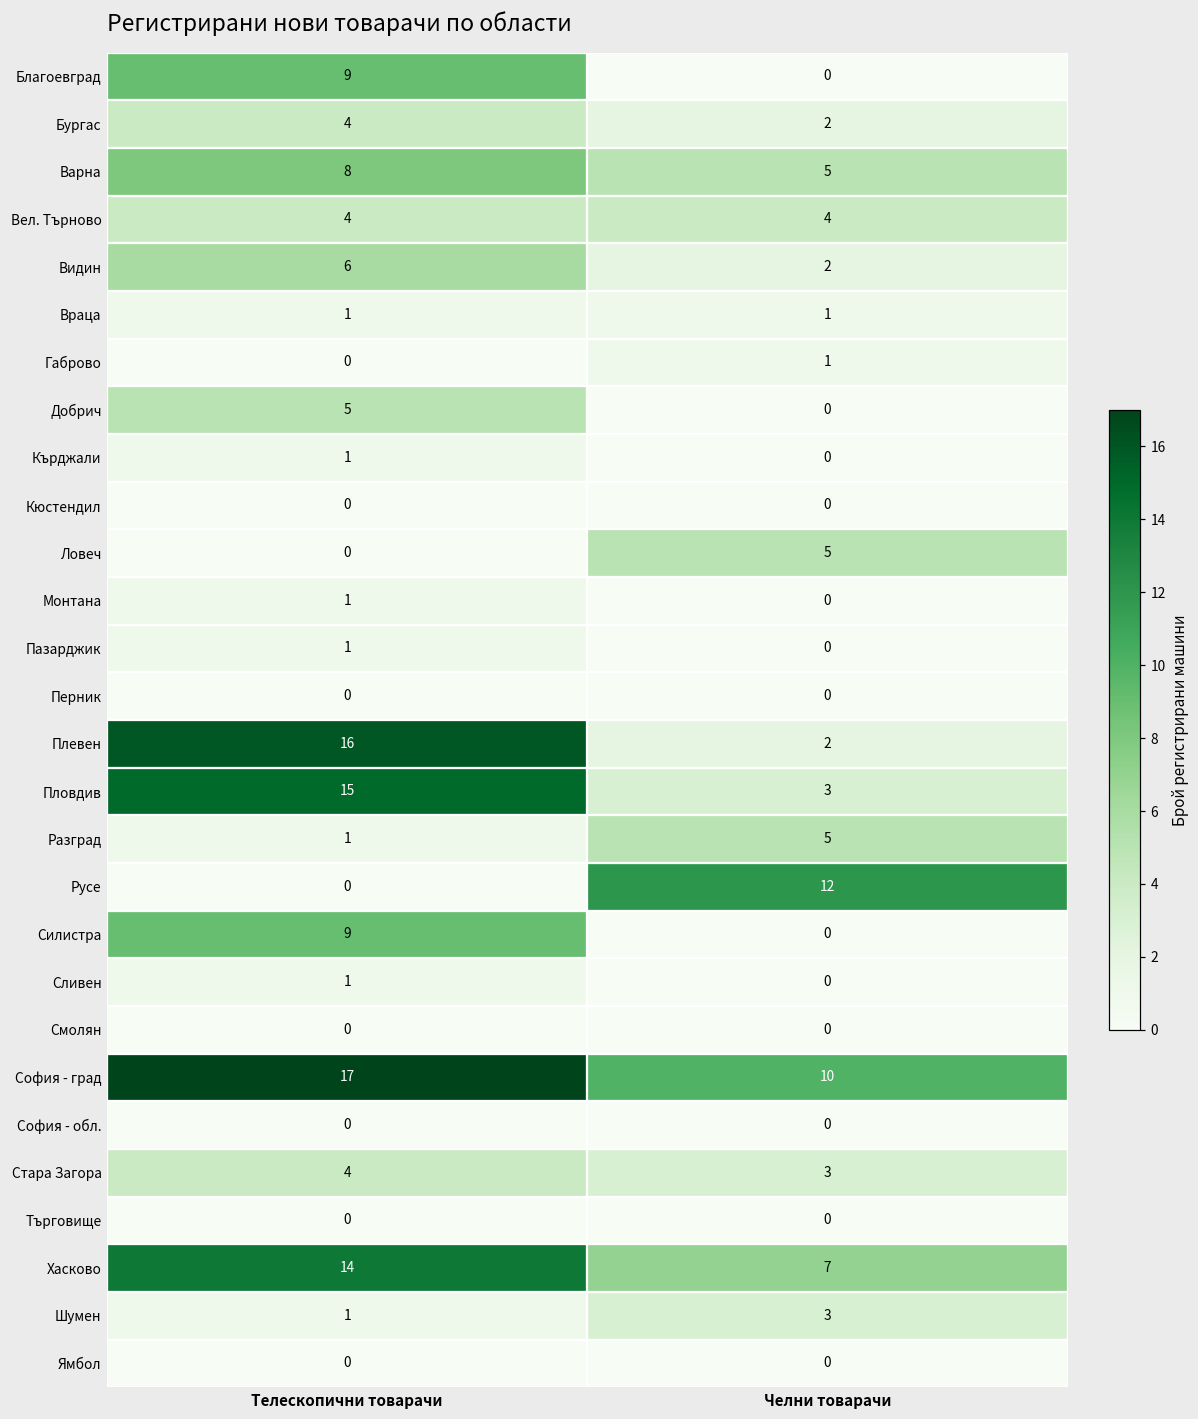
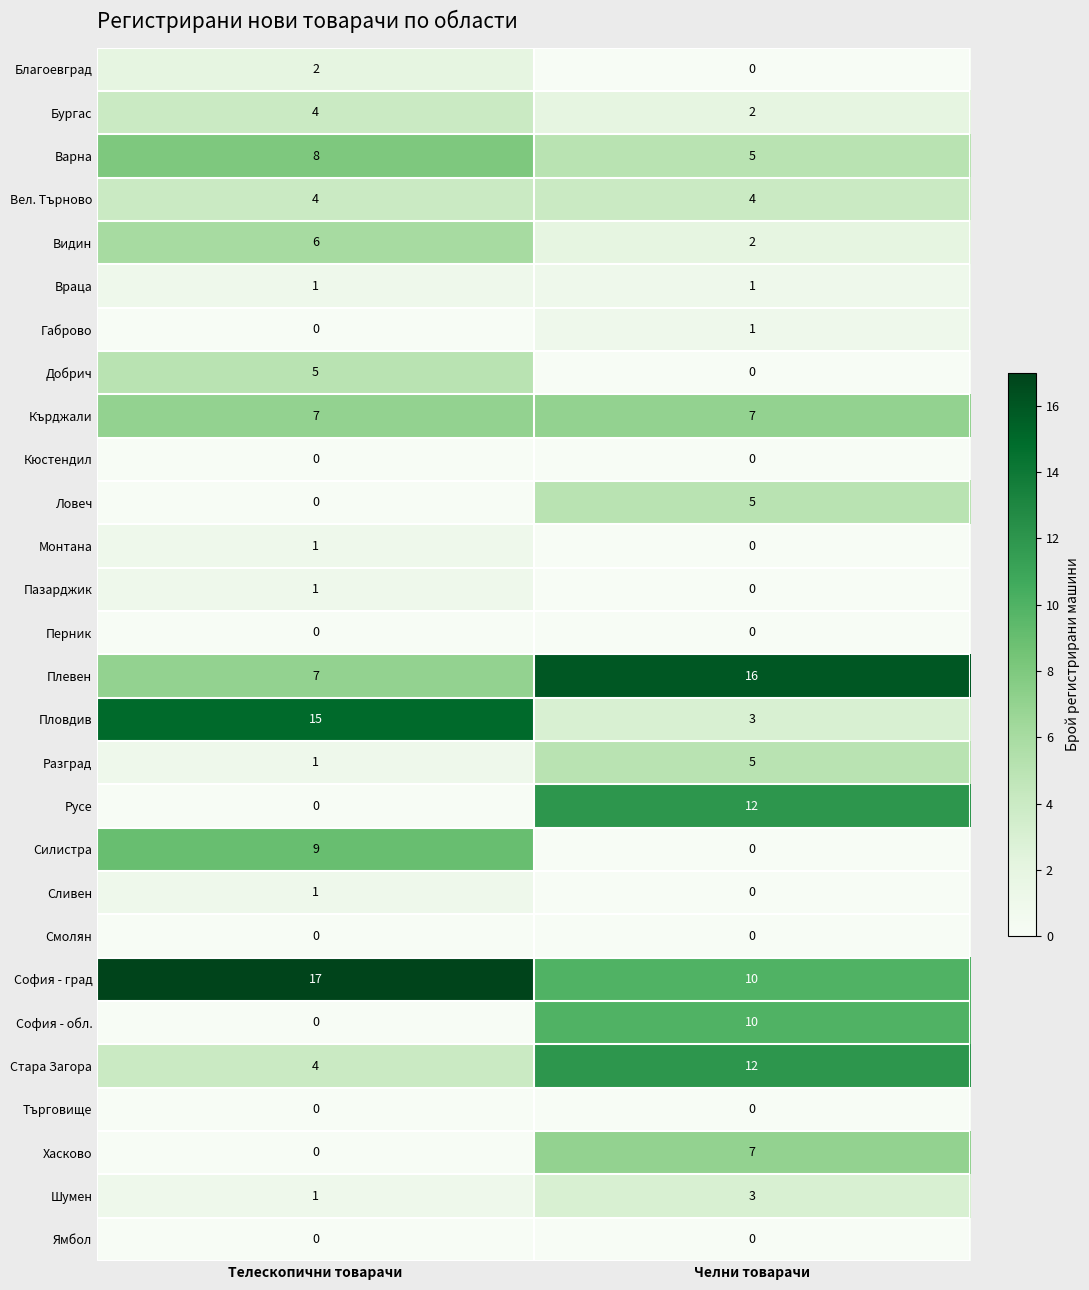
Благоевград, Телескопични товарачи: 9 -> 2
Кърджали, Телескопични товарачи: 1 -> 7
Кърджали, Челни товарачи: 0 -> 7
Плевен, Телескопични товарачи: 16 -> 7
Плевен, Челни товарачи: 2 -> 16
София - обл., Челни товарачи: 0 -> 10
Стара Загора, Челни товарачи: 3 -> 12
Хасково, Телескопични товарачи: 14 -> 0
